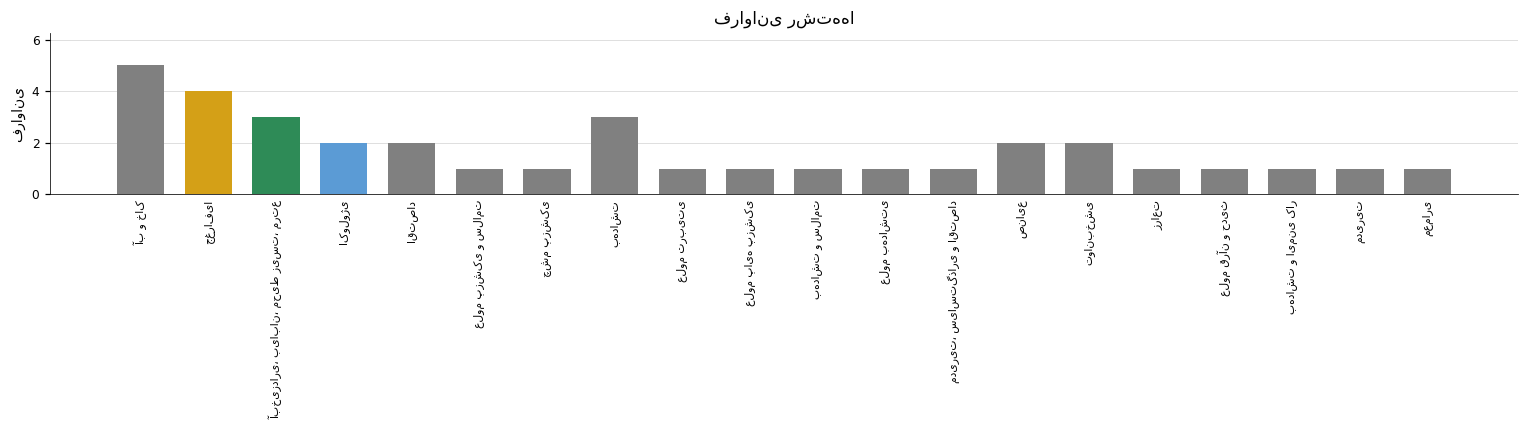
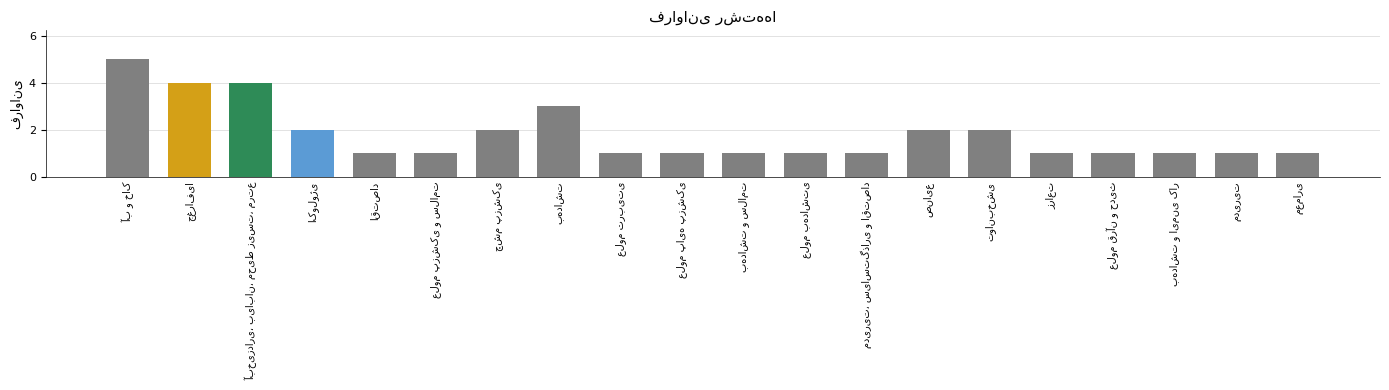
آبخیزداری، بیابان، محیط زیست، مرتع: 3 -> 4
اقتصاد: 2 -> 1
چشم پزشکی: 1 -> 2
